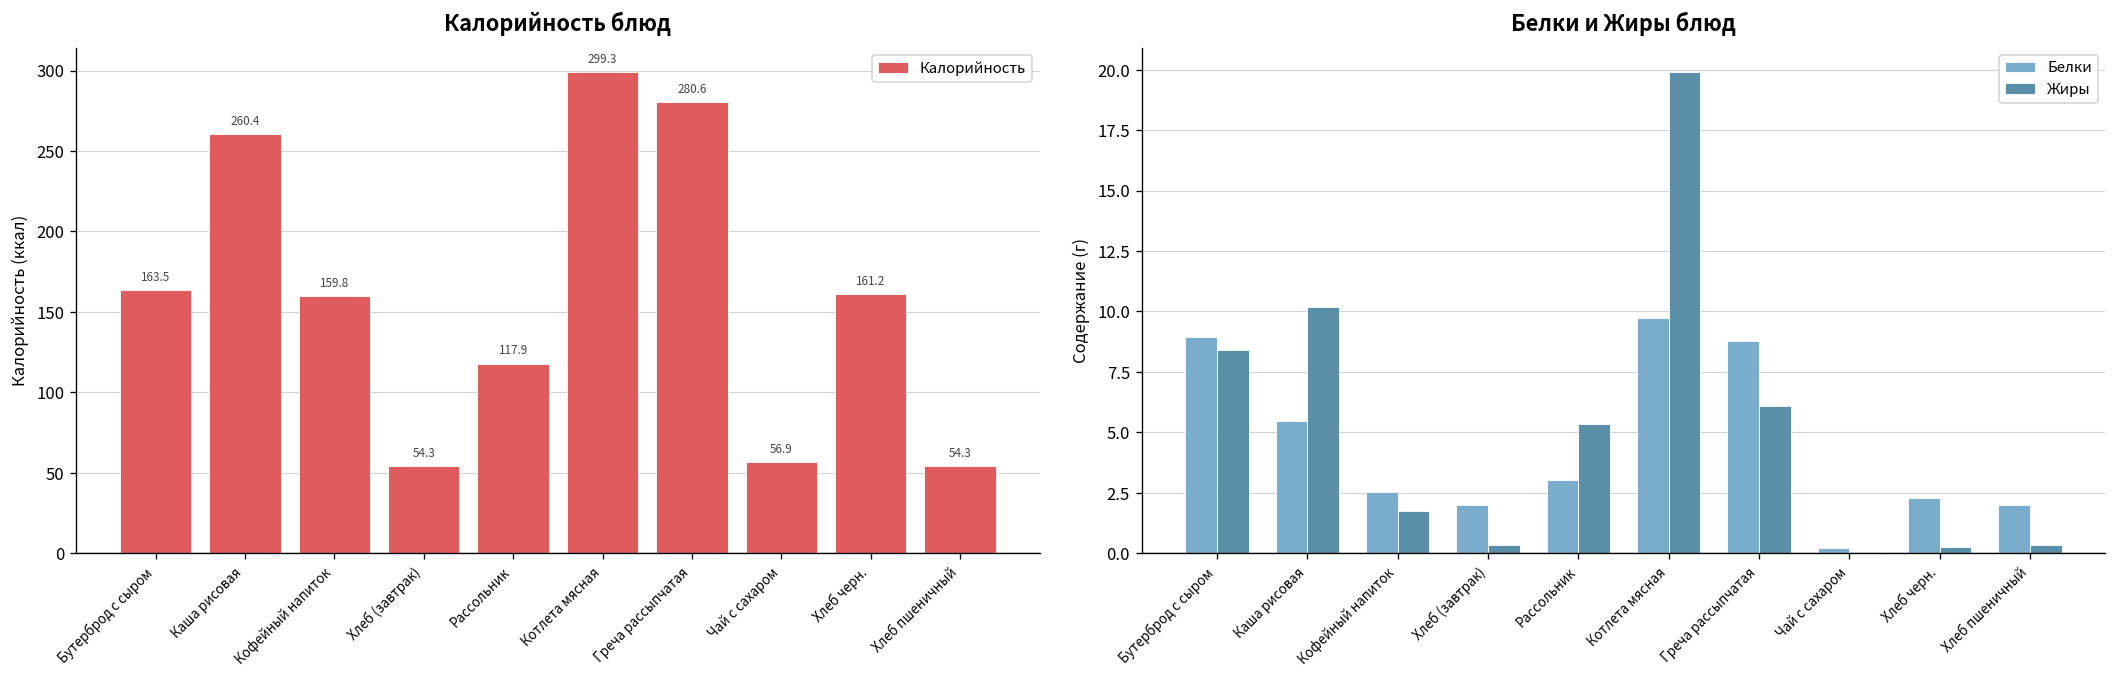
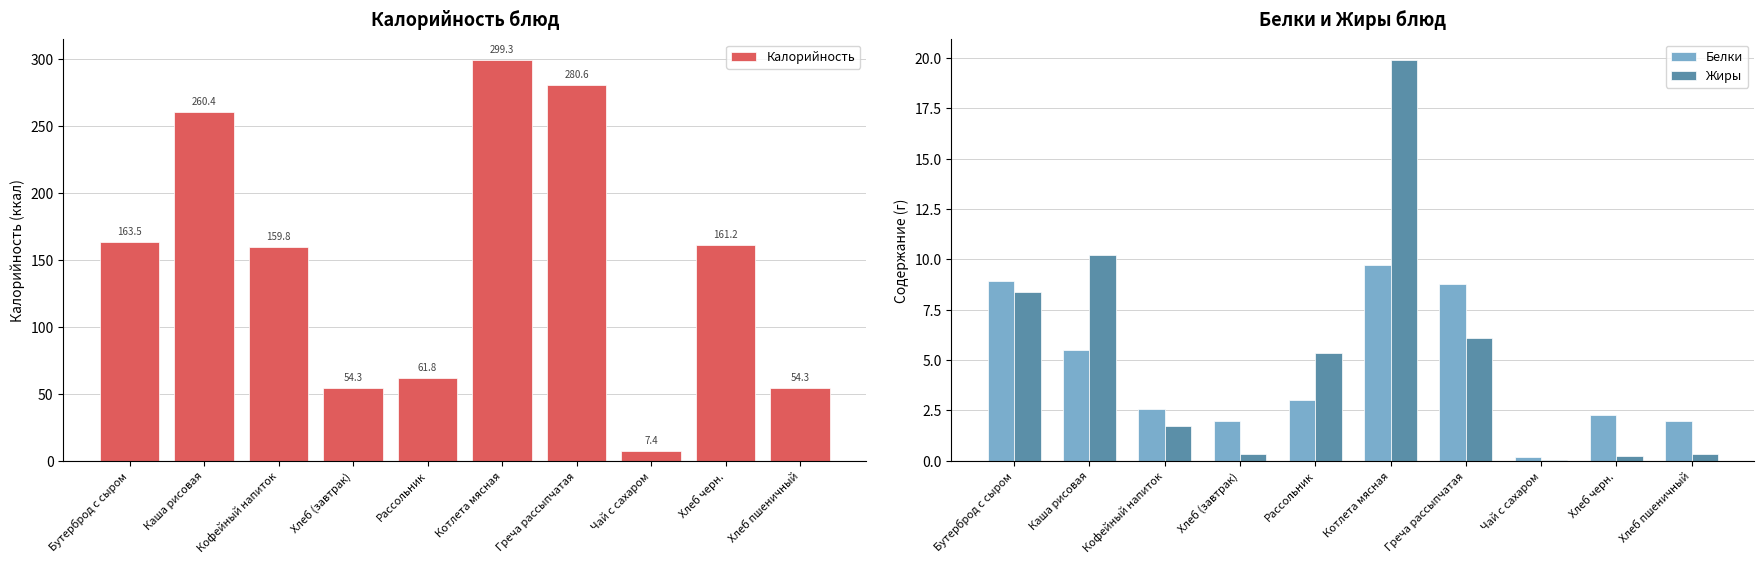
Калорийность блюд, Рассольник: 117.9 -> 61.8
Калорийность блюд, Чай с сахаром: 56.9 -> 7.4
